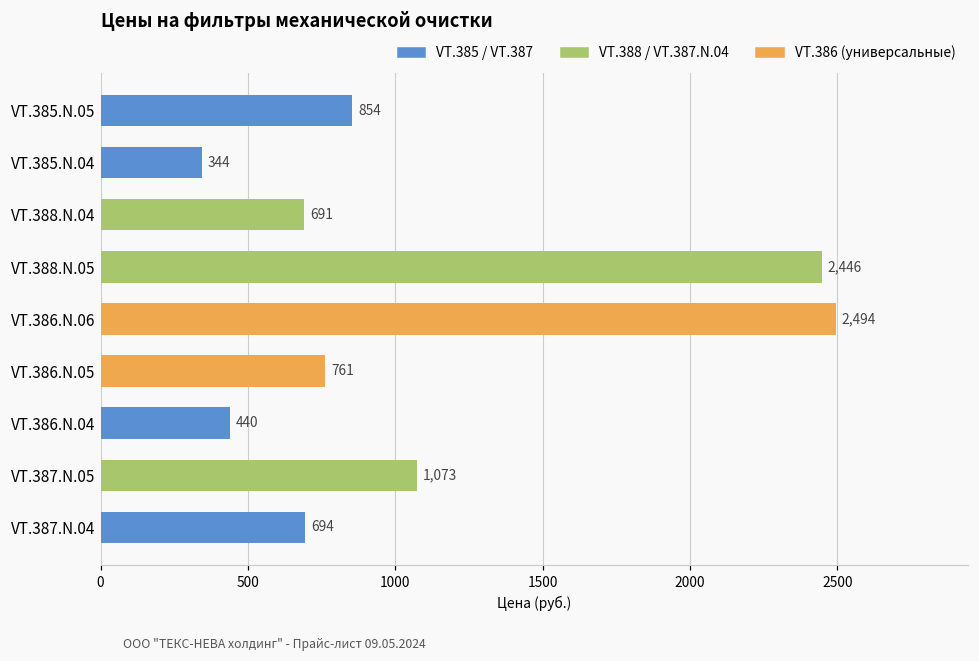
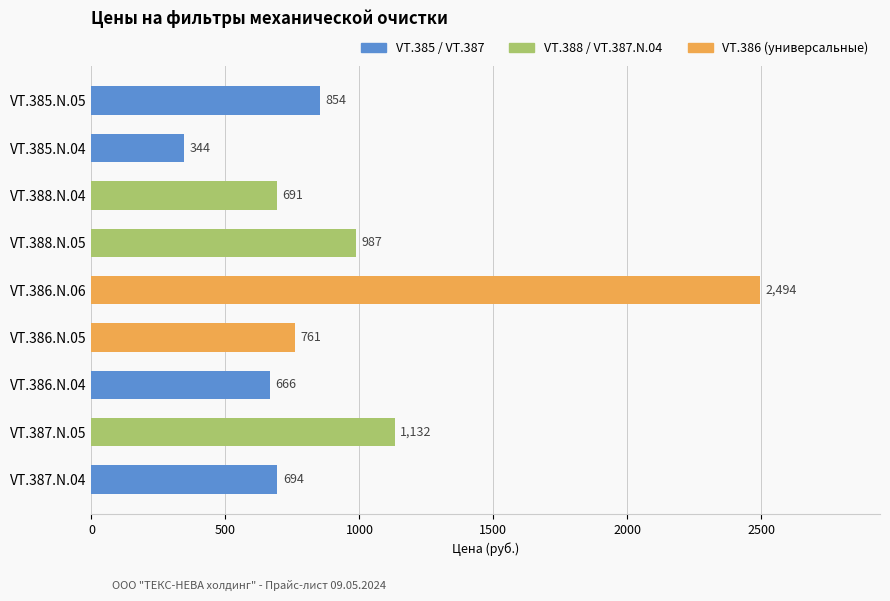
VT.388.N.05: 2,446 -> 987
VT.386.N.04: 440 -> 666
VT.387.N.05: 1,073 -> 1,132
